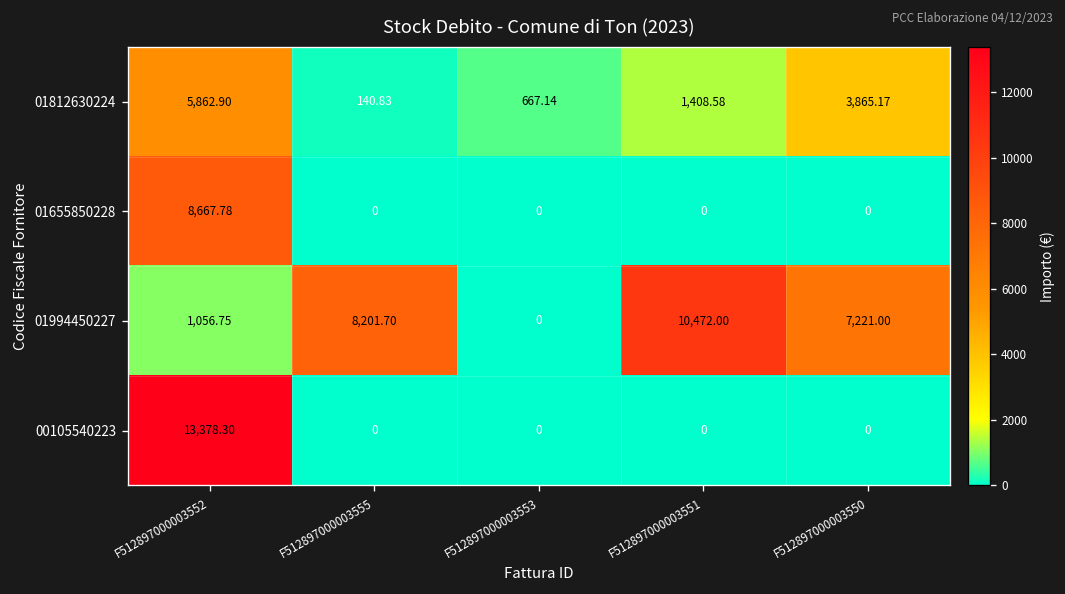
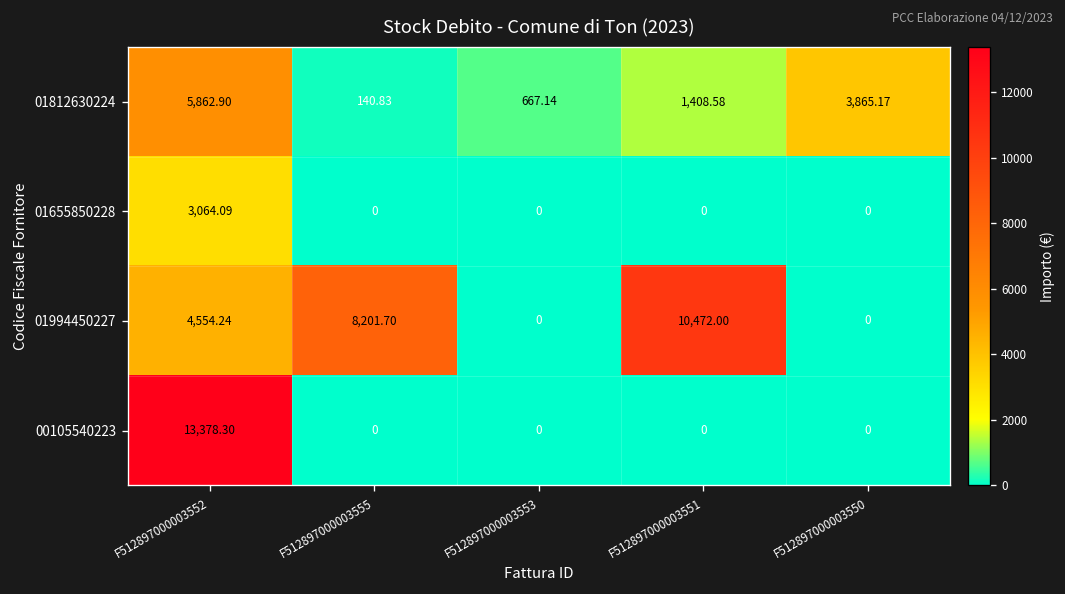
01655850228, F512897000003552: 8,667.78 -> 3,064.09
01994450227, F512897000003552: 1,056.75 -> 4,554.24
01994450227, F512897000003550: 7,221.00 -> 0
